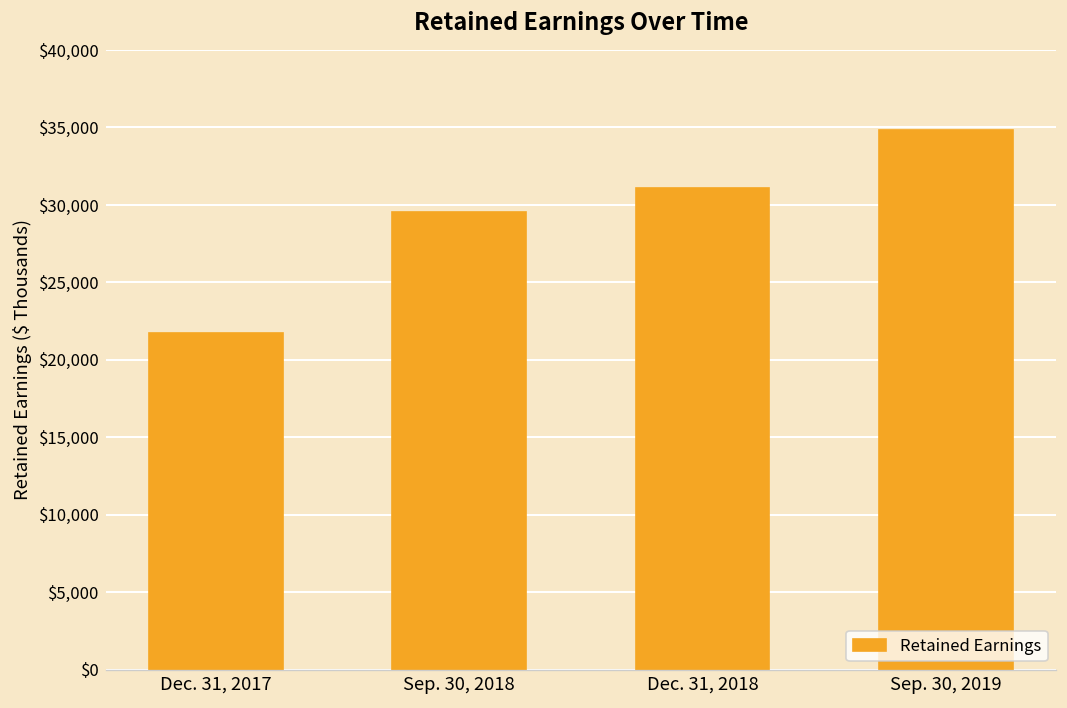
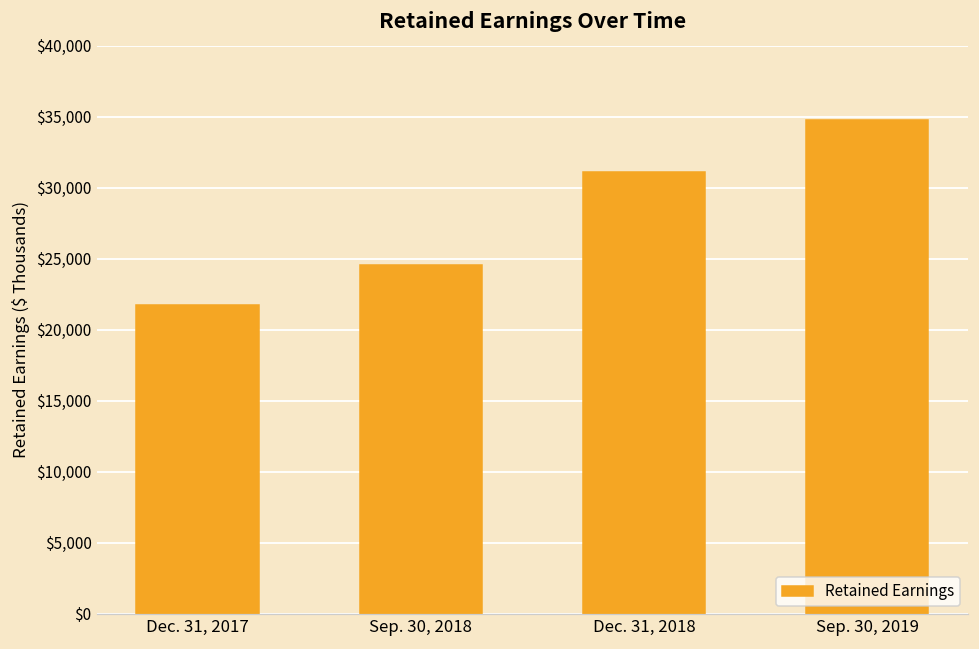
Sep. 30, 2018: $29,500 -> $24,500
